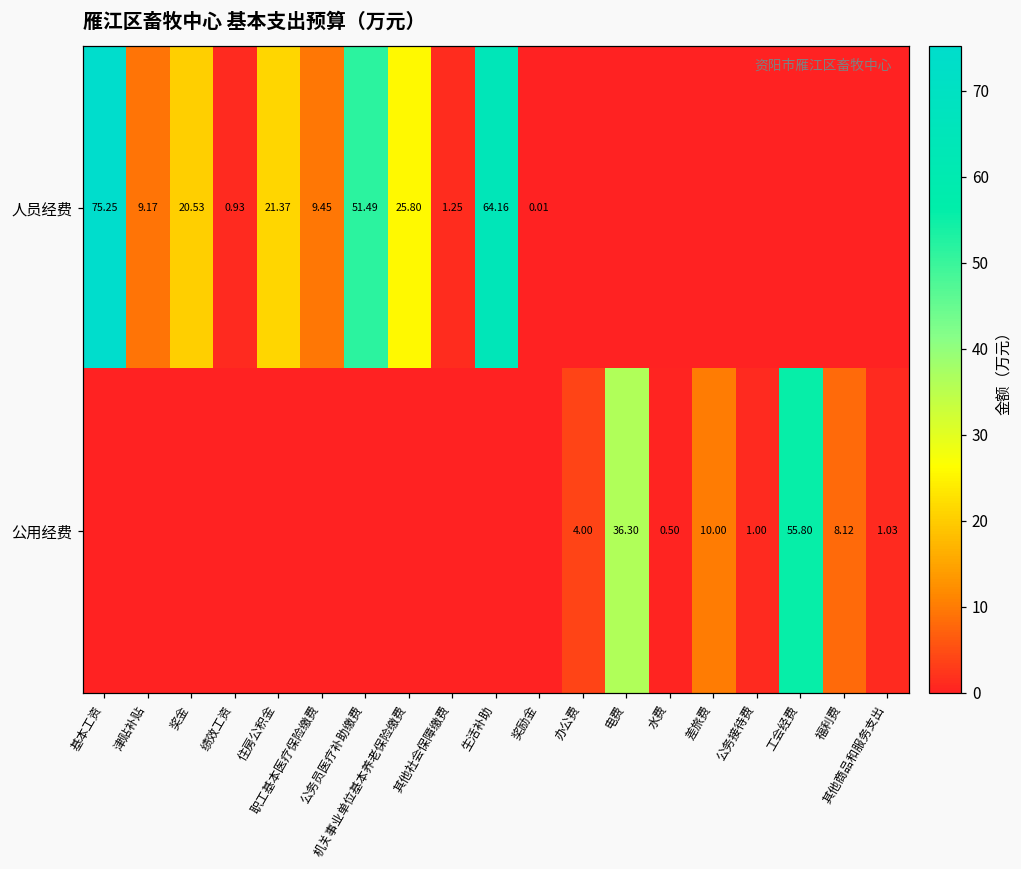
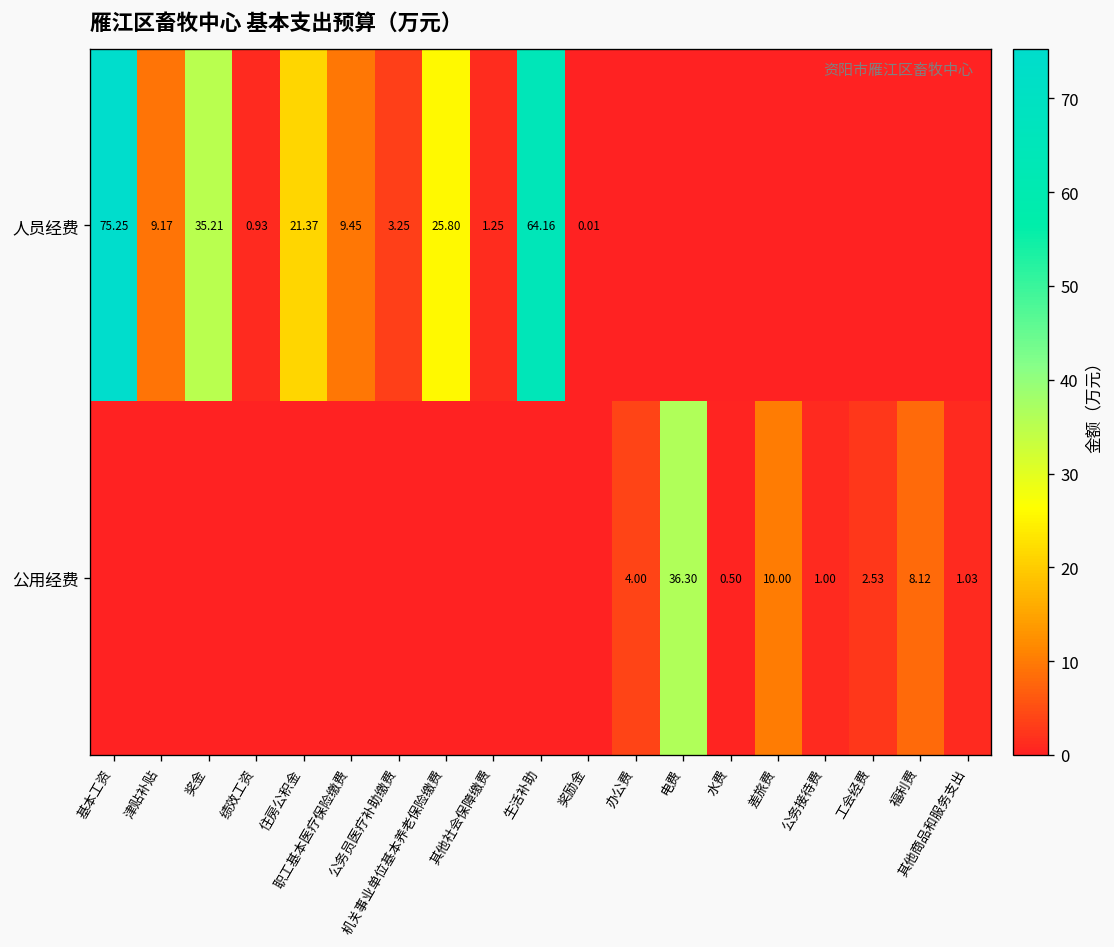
人员经费, 奖金: 20.53 -> 35.21
人员经费, 公务员医疗补助缴费: 51.49 -> 3.25
公用经费, 工会经费: 55.80 -> 2.53
